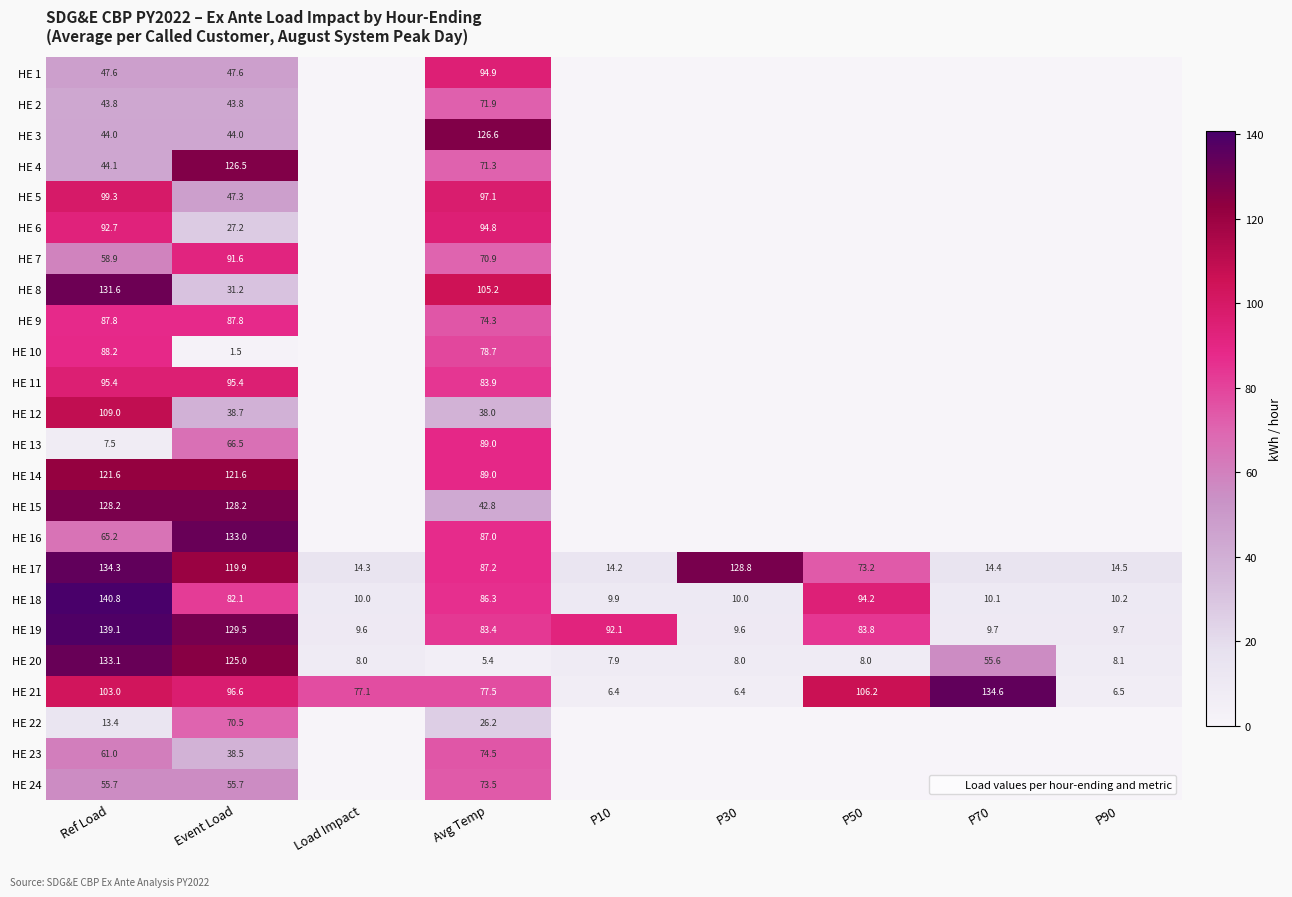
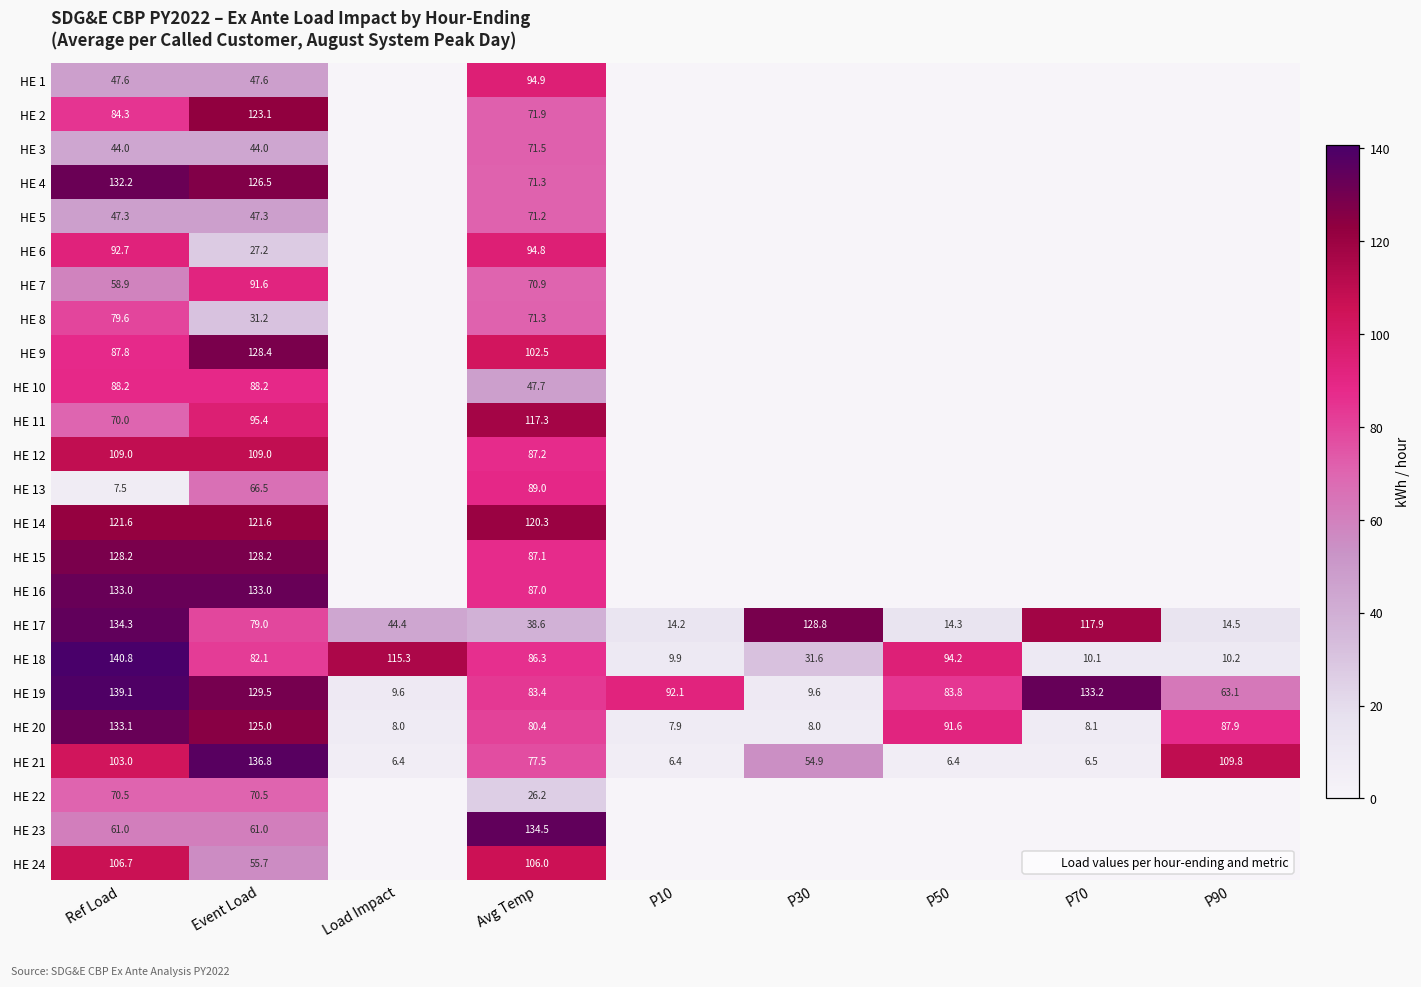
HE 2, Ref Load: 43.8 -> 84.3
HE 2, Event Load: 43.8 -> 123.1
HE 3, Avg Temp: 126.6 -> 71.5
HE 4, Ref Load: 44.1 -> 132.2
HE 5, Ref Load: 99.3 -> 47.3
HE 5, Avg Temp: 97.1 -> 71.2
HE 8, Ref Load: 131.6 -> 79.6
HE 8, Avg Temp: 105.2 -> 71.3
HE 9, Event Load: 87.8 -> 128.4
HE 9, Avg Temp: 74.3 -> 102.5
HE 10, Event Load: 1.5 -> 88.2
HE 10, Avg Temp: 78.7 -> 47.7
HE 11, Ref Load: 95.4 -> 70.0
HE 11, Avg Temp: 83.9 -> 117.3
HE 12, Event Load: 38.7 -> 109.0
HE 12, Avg Temp: 38.0 -> 87.2
HE 14, Avg Temp: 89.0 -> 120.3
HE 15, Avg Temp: 42.8 -> 87.1
HE 16, Ref Load: 65.2 -> 133.0
HE 17, Event Load: 119.9 -> 79.0
HE 17, Load Impact: 14.3 -> 44.4
HE 17, Avg Temp: 87.2 -> 38.6
HE 17, P50: 73.2 -> 14.3
HE 17, P70: 14.4 -> 117.9
HE 18, Load Impact: 10.0 -> 115.3
HE 18, P30: 10.0 -> 31.6
HE 19, P70: 9.7 -> 133.2
HE 19, P90: 9.7 -> 63.1
HE 20, Avg Temp: 5.4 -> 80.4
HE 20, P50: 8.0 -> 91.6
HE 20, P70: 55.6 -> 8.1
HE 20, P90: 8.1 -> 87.9
HE 21, Event Load: 96.6 -> 136.8
HE 21, Load Impact: 77.1 -> 6.4
HE 21, P30: 6.4 -> 54.9
HE 21, P50: 106.2 -> 6.4
HE 21, P70: 134.6 -> 6.5
HE 21, P90: 6.5 -> 109.8
HE 22, Ref Load: 13.4 -> 70.5
HE 23, Event Load: 38.5 -> 61.0
HE 23, Avg Temp: 74.5 -> 134.5
HE 24, Ref Load: 55.7 -> 106.7
HE 24, Avg Temp: 73.5 -> 106.0
